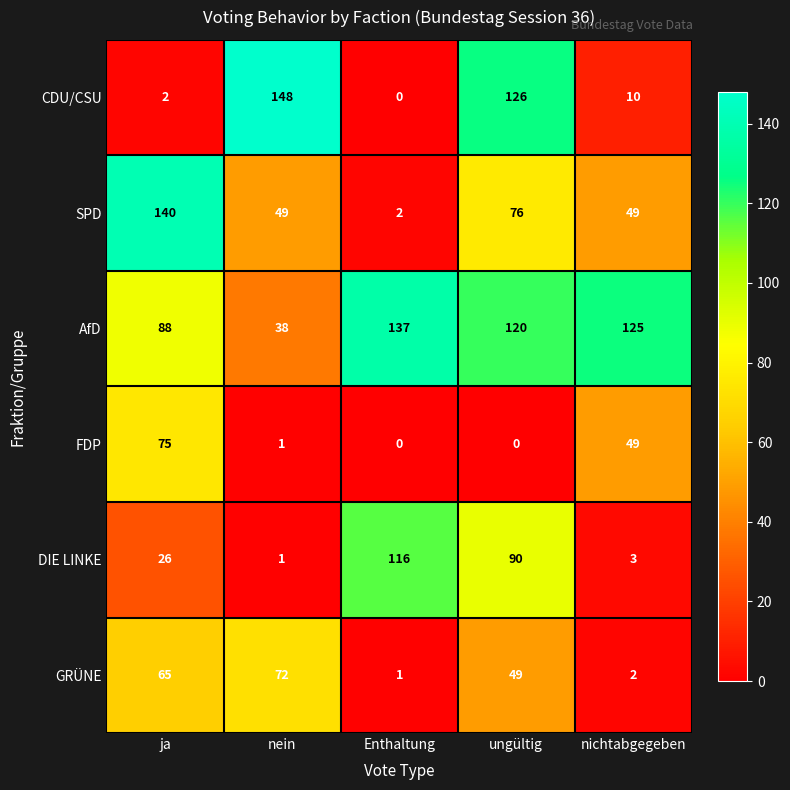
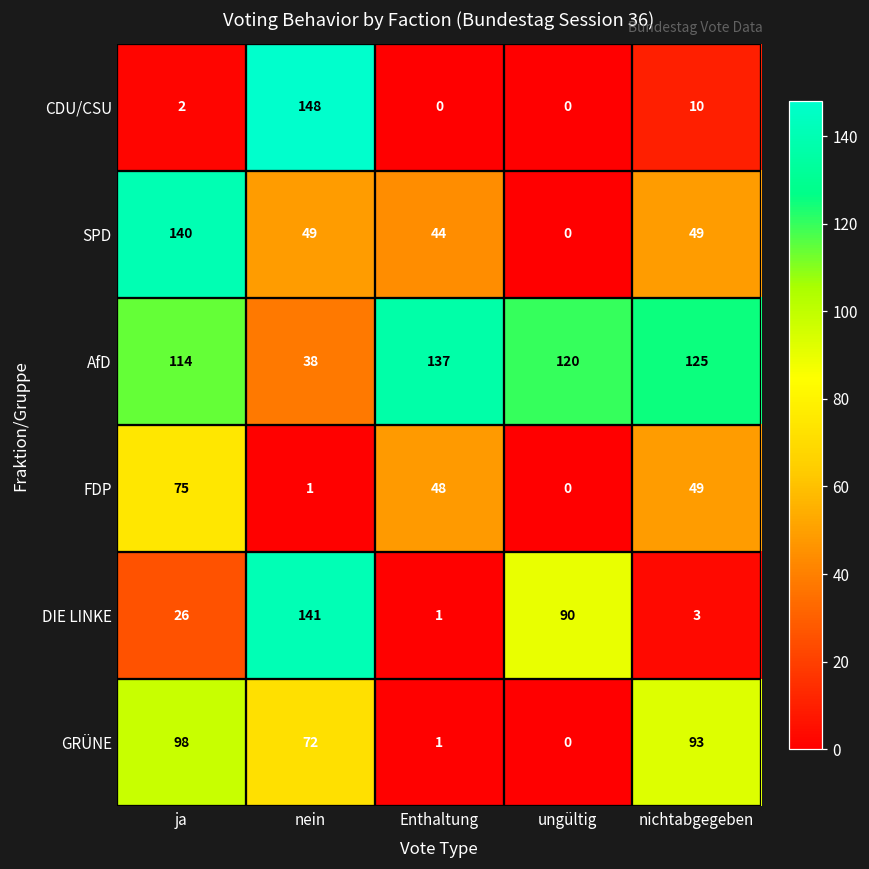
CDU/CSU, ungültig: 126 -> 0
SPD, Enthaltung: 2 -> 44
SPD, ungültig: 76 -> 0
AfD, ja: 88 -> 114
FDP, Enthaltung: 0 -> 48
DIE LINKE, nein: 1 -> 141
DIE LINKE, Enthaltung: 116 -> 1
GRÜNE, ja: 65 -> 98
GRÜNE, ungültig: 49 -> 0
GRÜNE, nichtabgegeben: 2 -> 93
